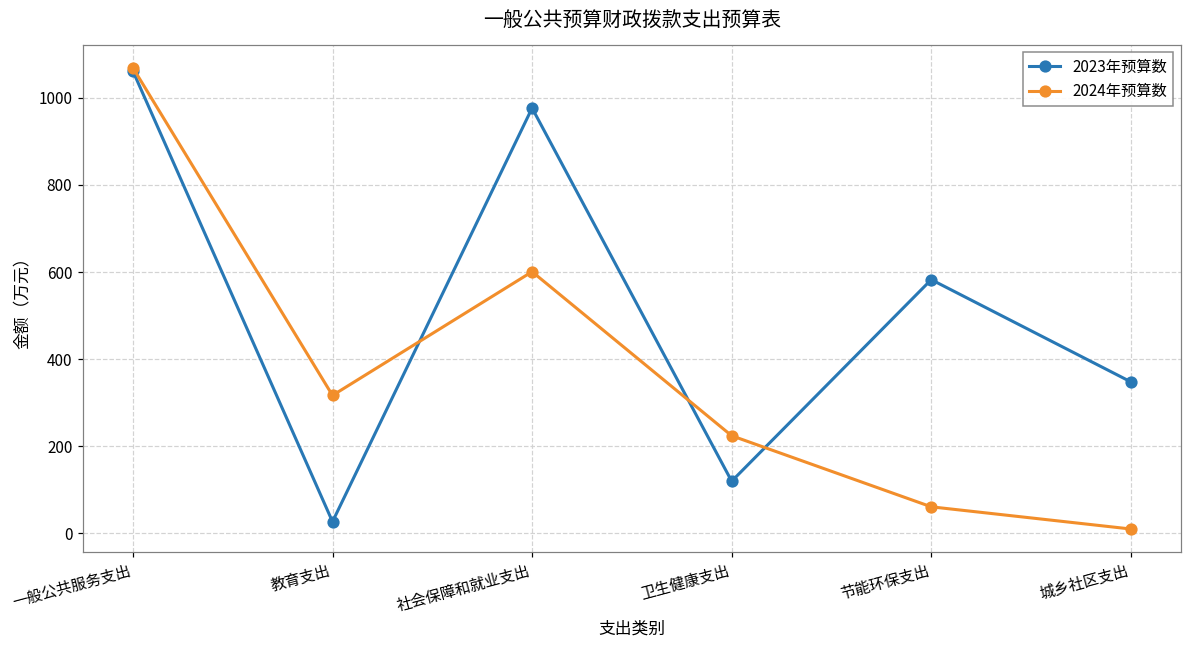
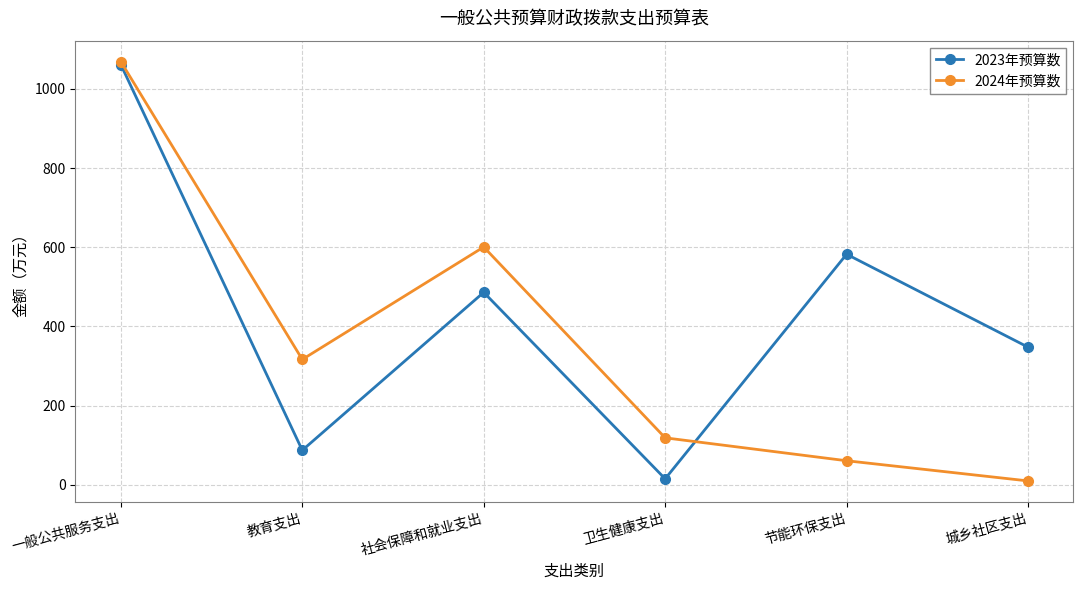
2023年预算数, 教育支出: 30 -> 90
2023年预算数, 社会保障和就业支出: 980 -> 490
2023年预算数, 卫生健康支出: 120 -> 20
2024年预算数, 卫生健康支出: 220 -> 120
